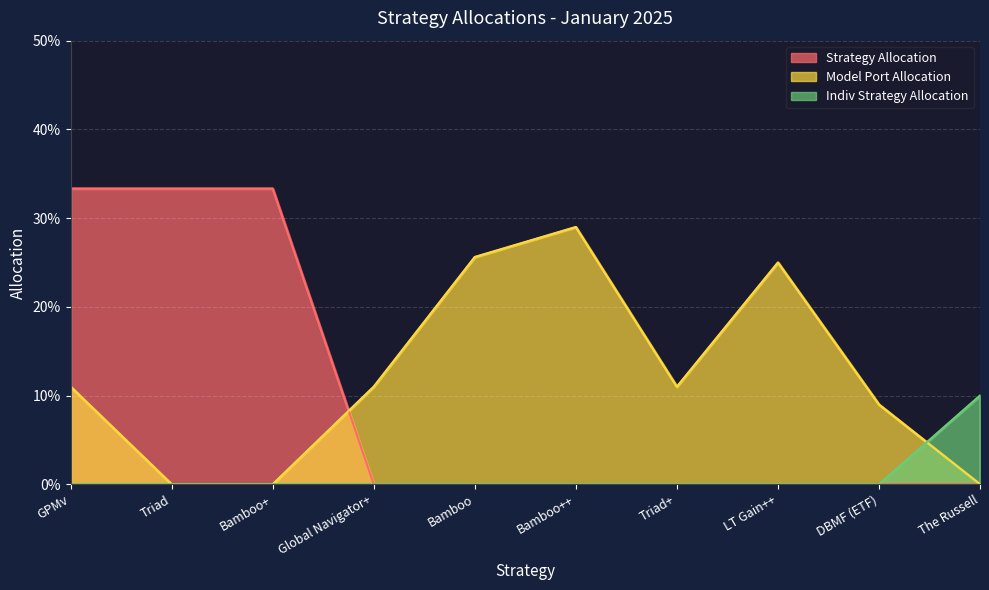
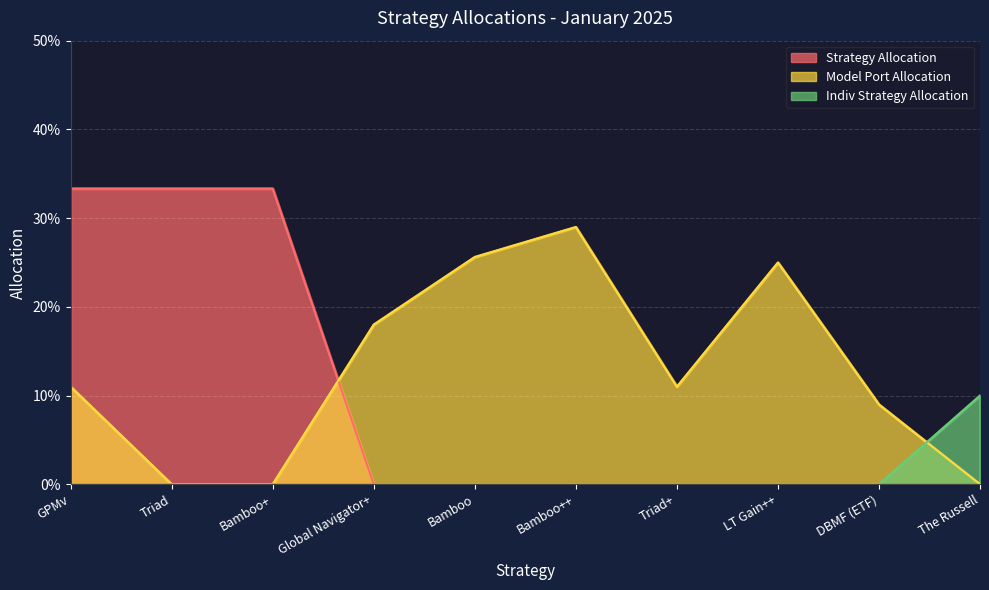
Model Port Allocation, Global Navigator+: 11% -> 18%
